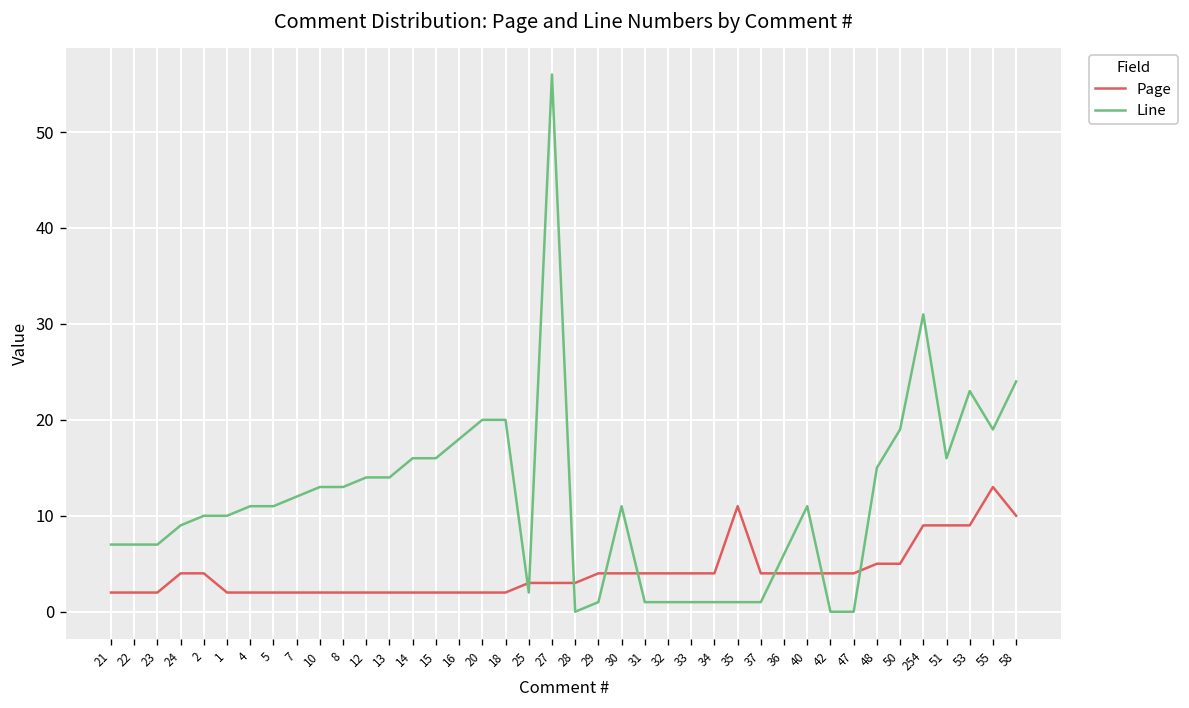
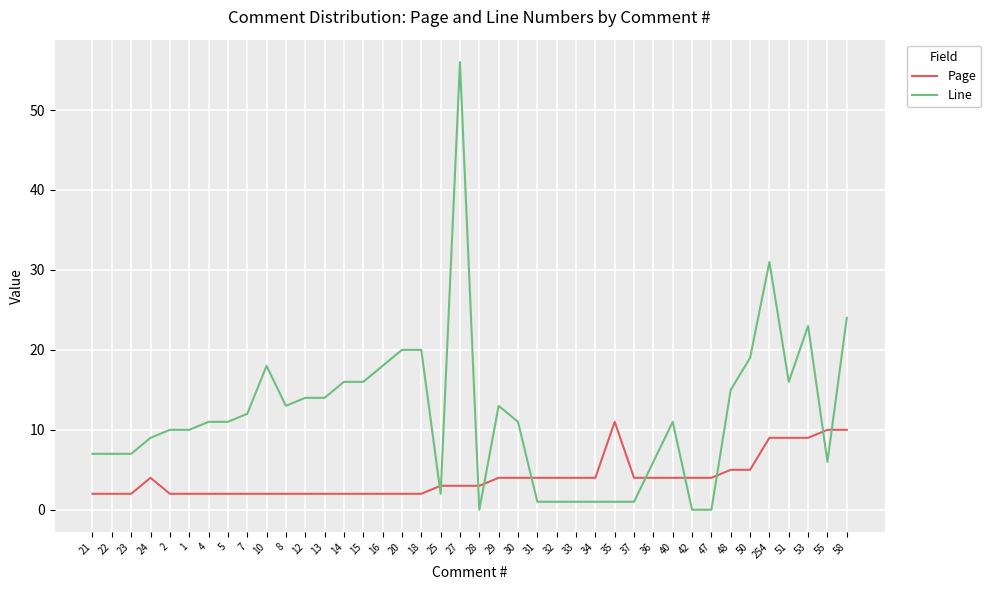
Page, 2: 4 -> 2
Line, 10: 13 -> 18
Line, 29: 1 -> 13
Page, 55: 13 -> 10
Line, 55: 19 -> 6
